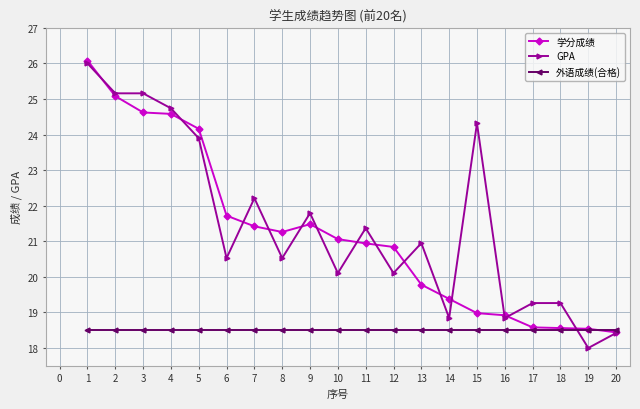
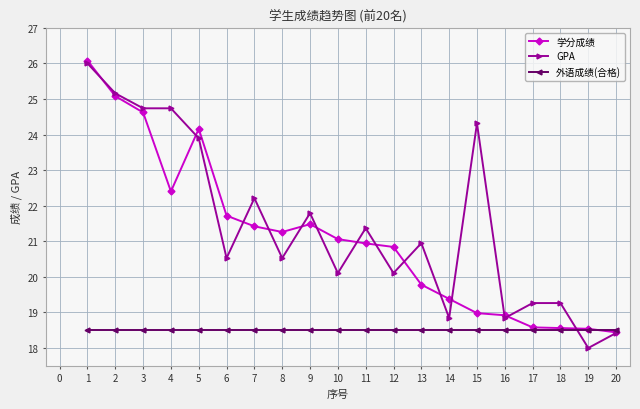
GPA, 3: 25.2 -> 24.7
学分成绩, 4: 24.6 -> 22.4
